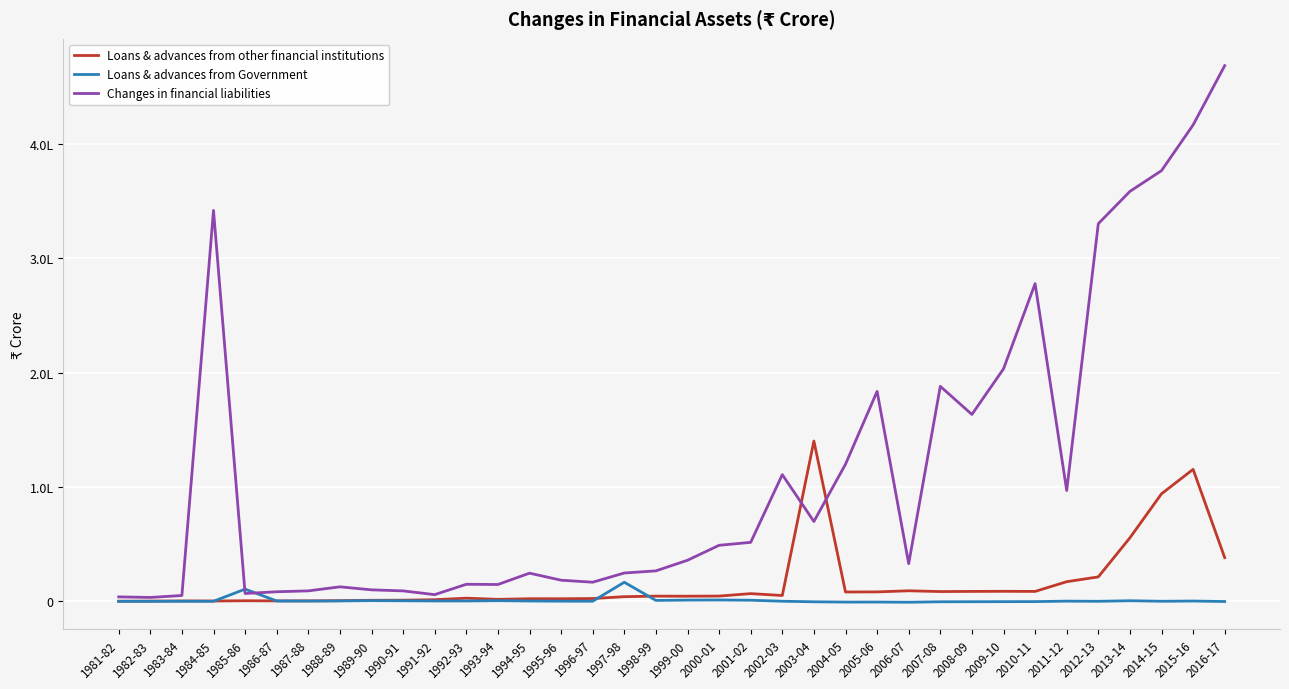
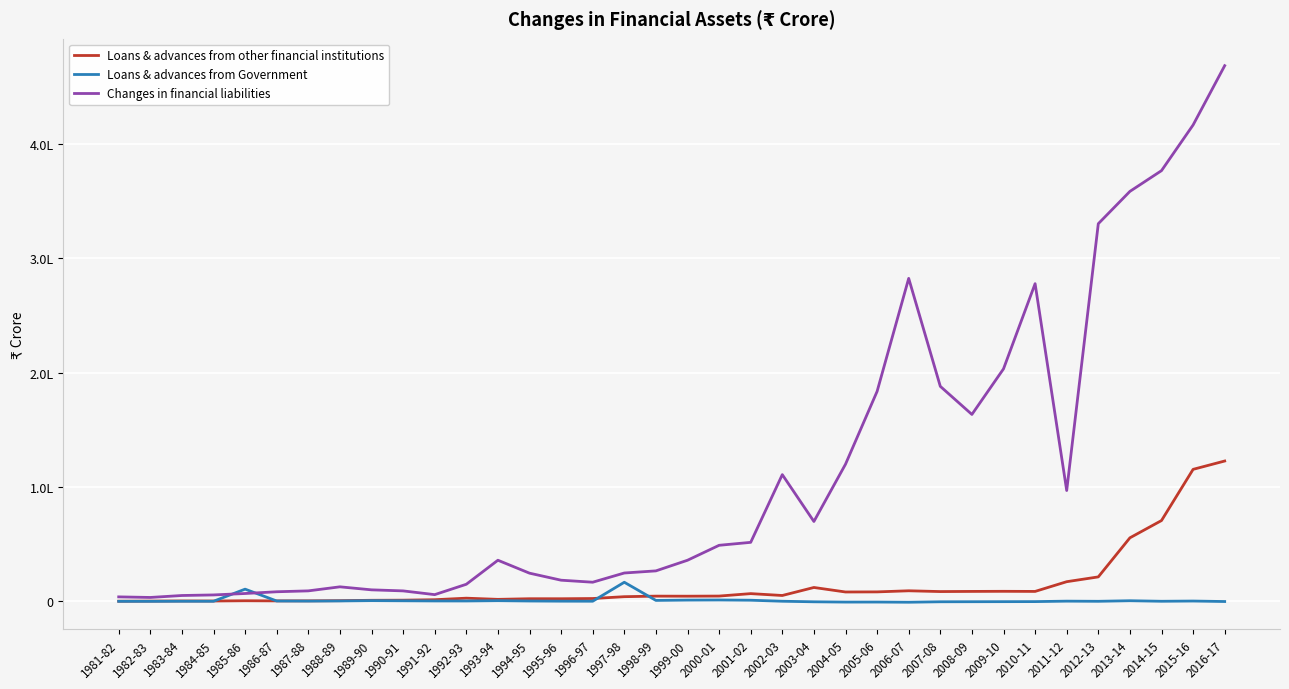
Changes in financial liabilities, 1984-85: 3.42L -> 0.06L
Changes in financial liabilities, 1993-94: 0.15L -> 0.36L
Loans & advances from other financial institutions, 2003-04: 1.40L -> 0.12L
Changes in financial liabilities, 2006-07: 0.33L -> 2.83L
Loans & advances from other financial institutions, 2014-15: 0.94L -> 0.71L
Loans & advances from other financial institutions, 2016-17: 0.38L -> 1.23L
